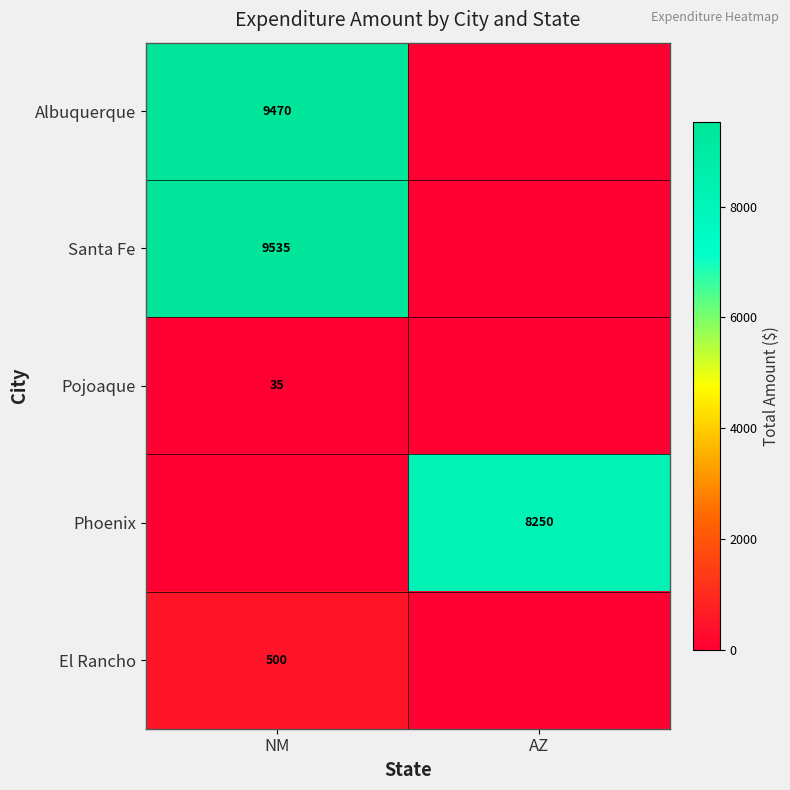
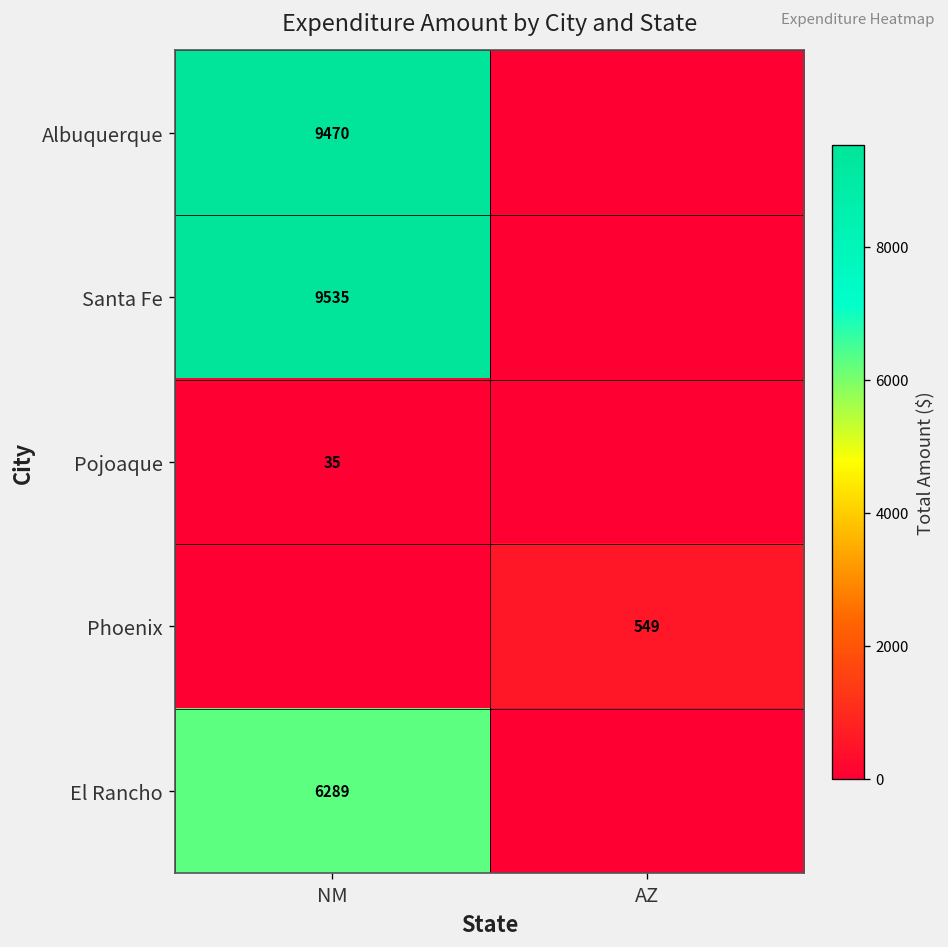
Phoenix, AZ: 8250 -> 549
El Rancho, NM: 500 -> 6289
